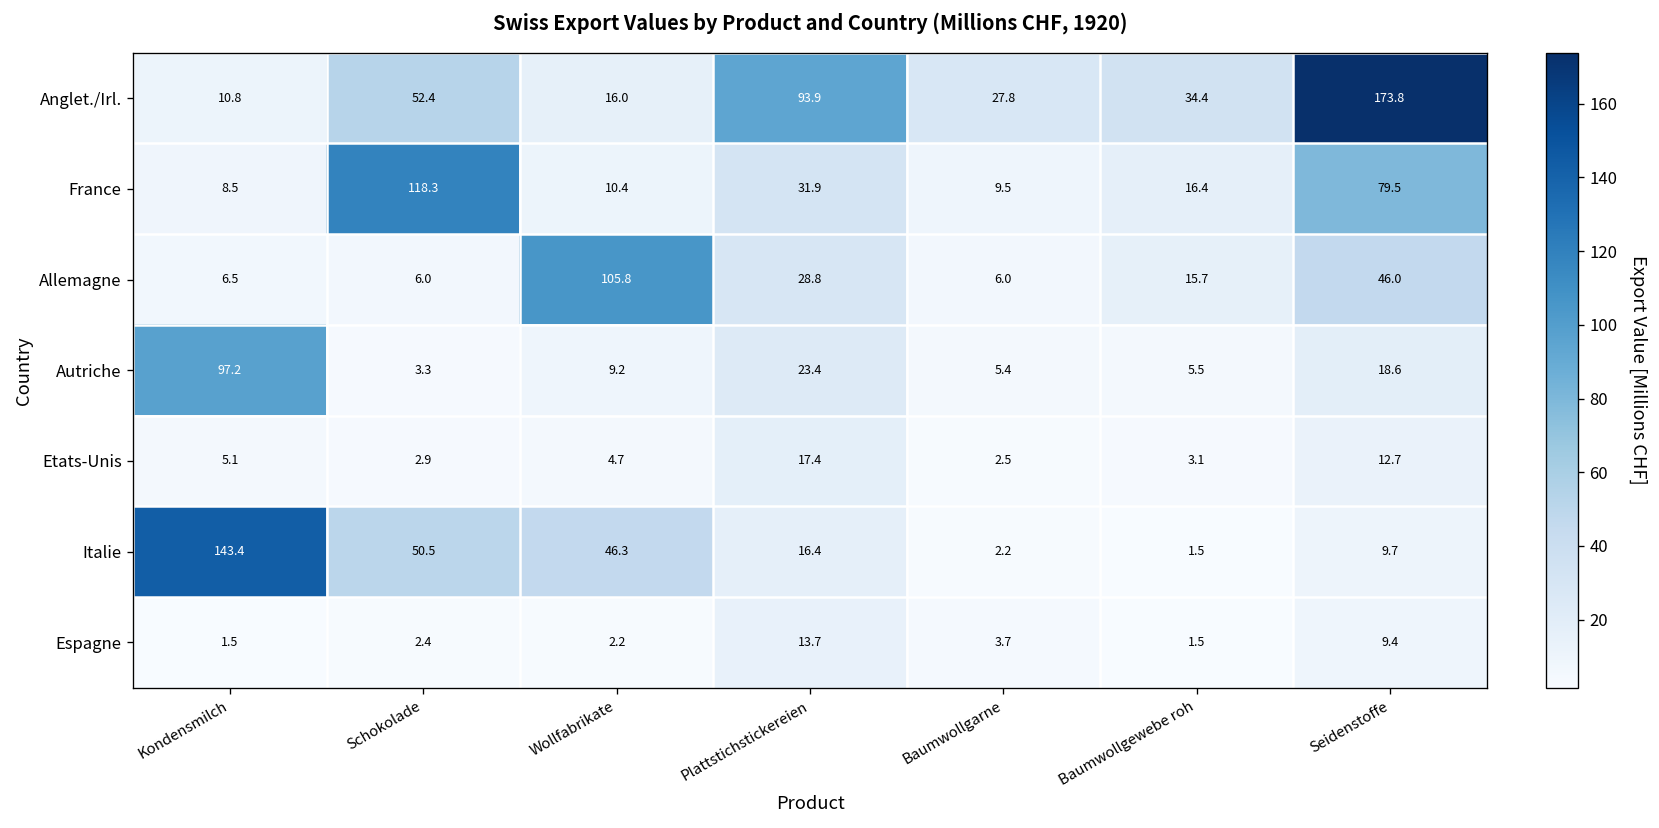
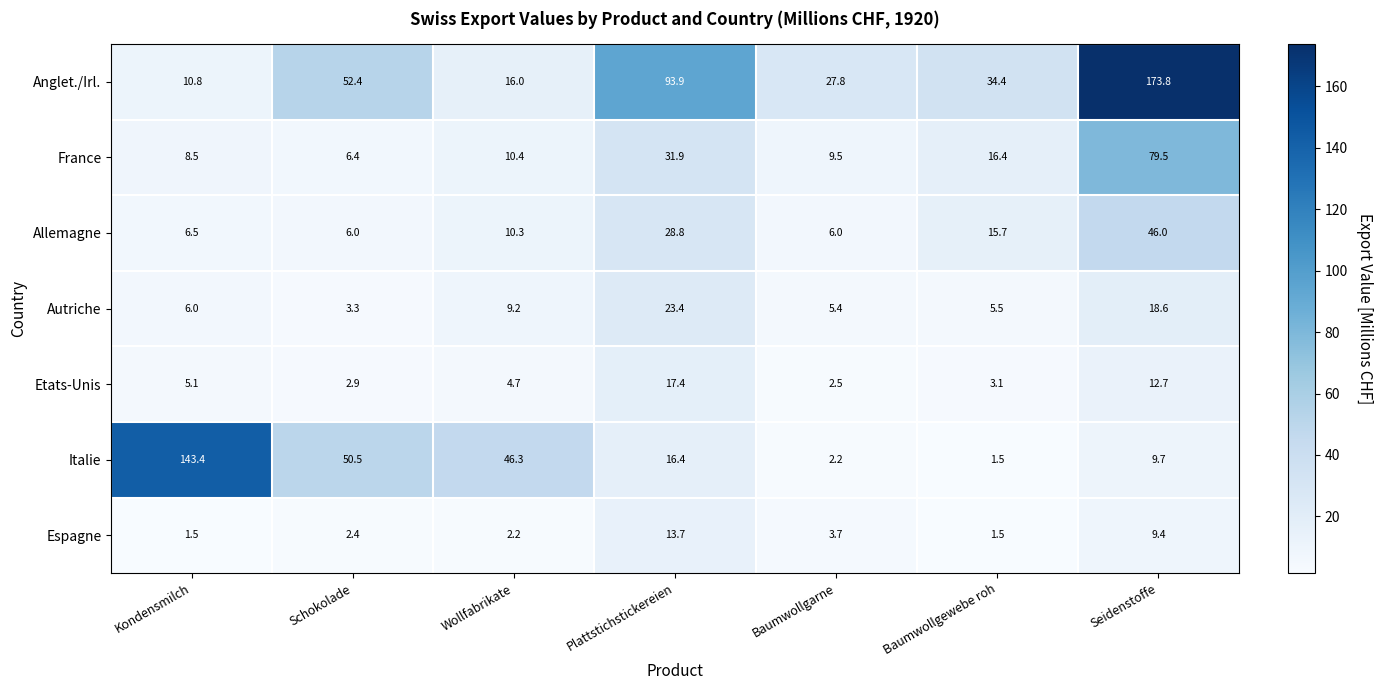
France, Schokolade: 118.3 -> 6.4
Allemagne, Wollfabrikate: 105.8 -> 10.3
Autriche, Kondensmilch: 97.2 -> 6.0
